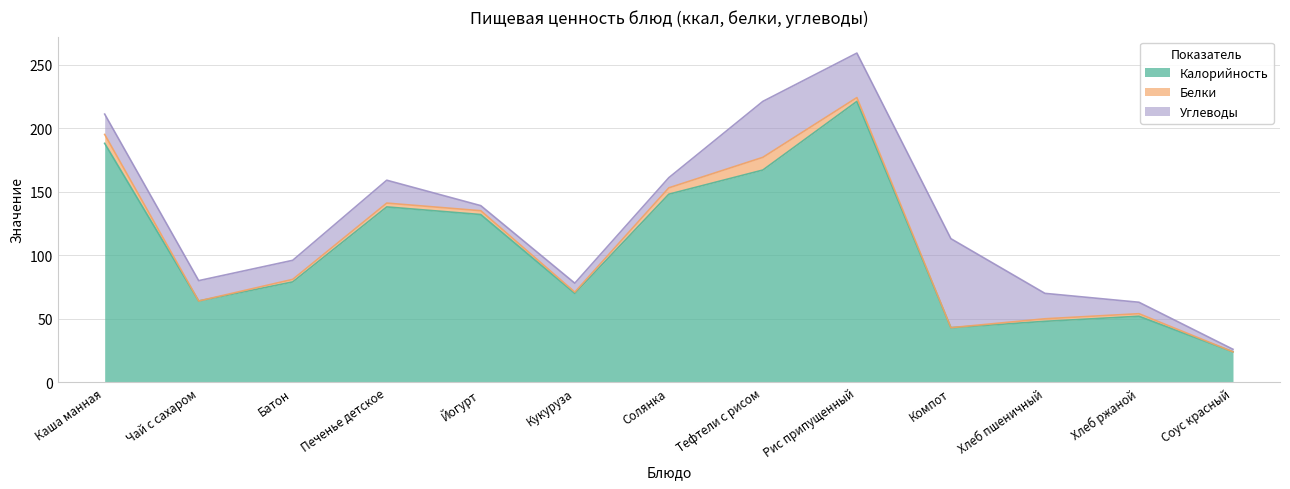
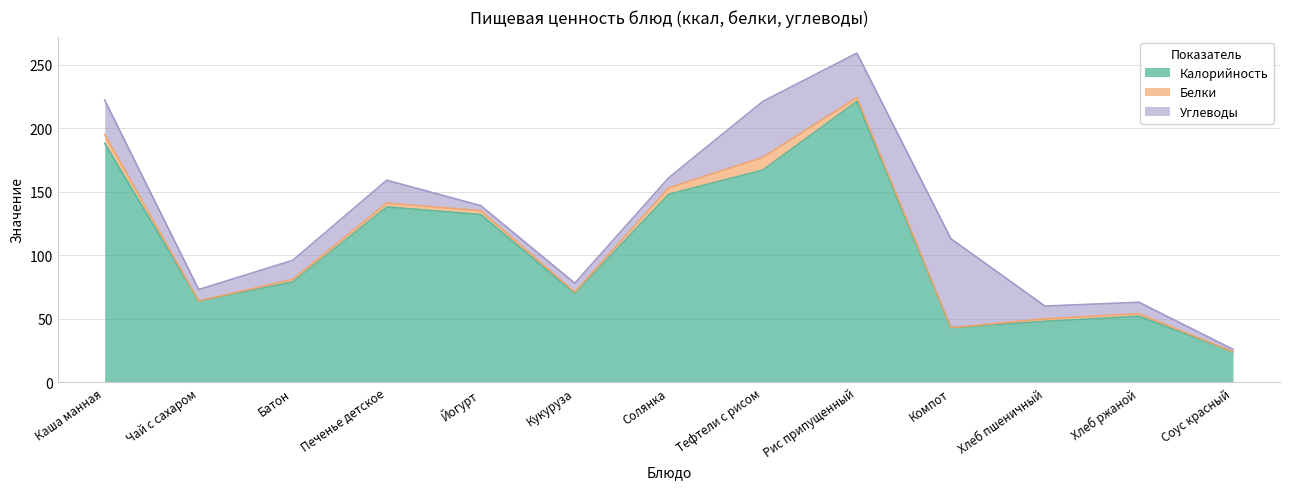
Углеводы, Каша манная: 16 -> 27
Углеводы, Чай с сахаром: 16 -> 9
Углеводы, Хлеб пшеничный: 20 -> 10
